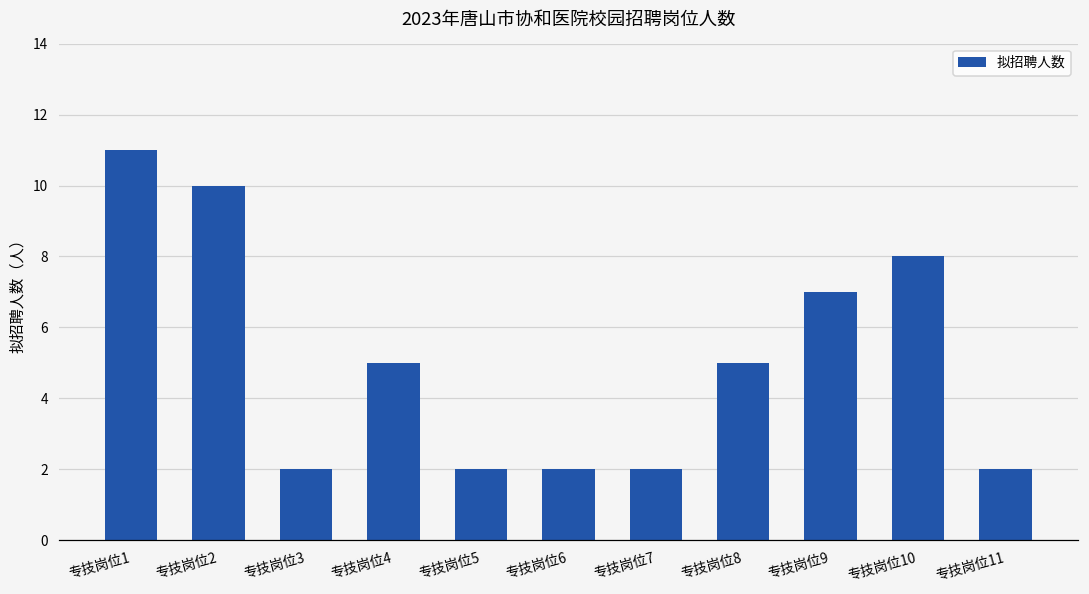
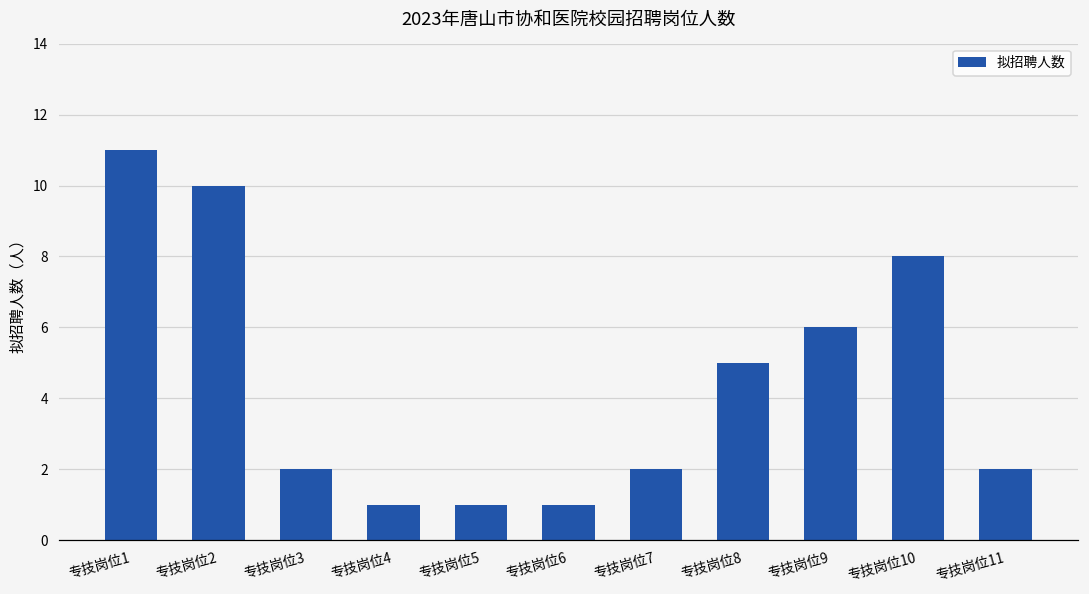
专技岗位4: 5 -> 1
专技岗位5: 2 -> 1
专技岗位6: 2 -> 1
专技岗位9: 7 -> 6
